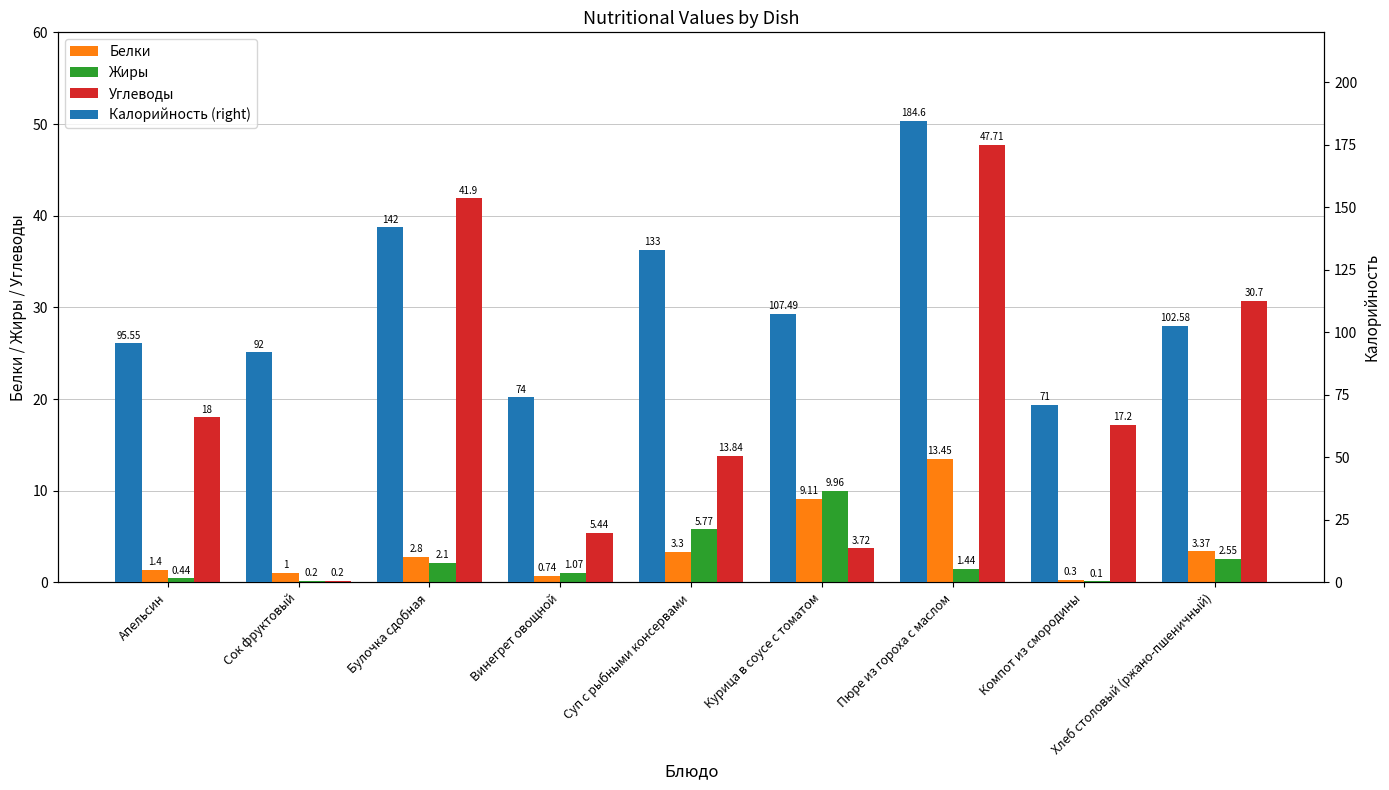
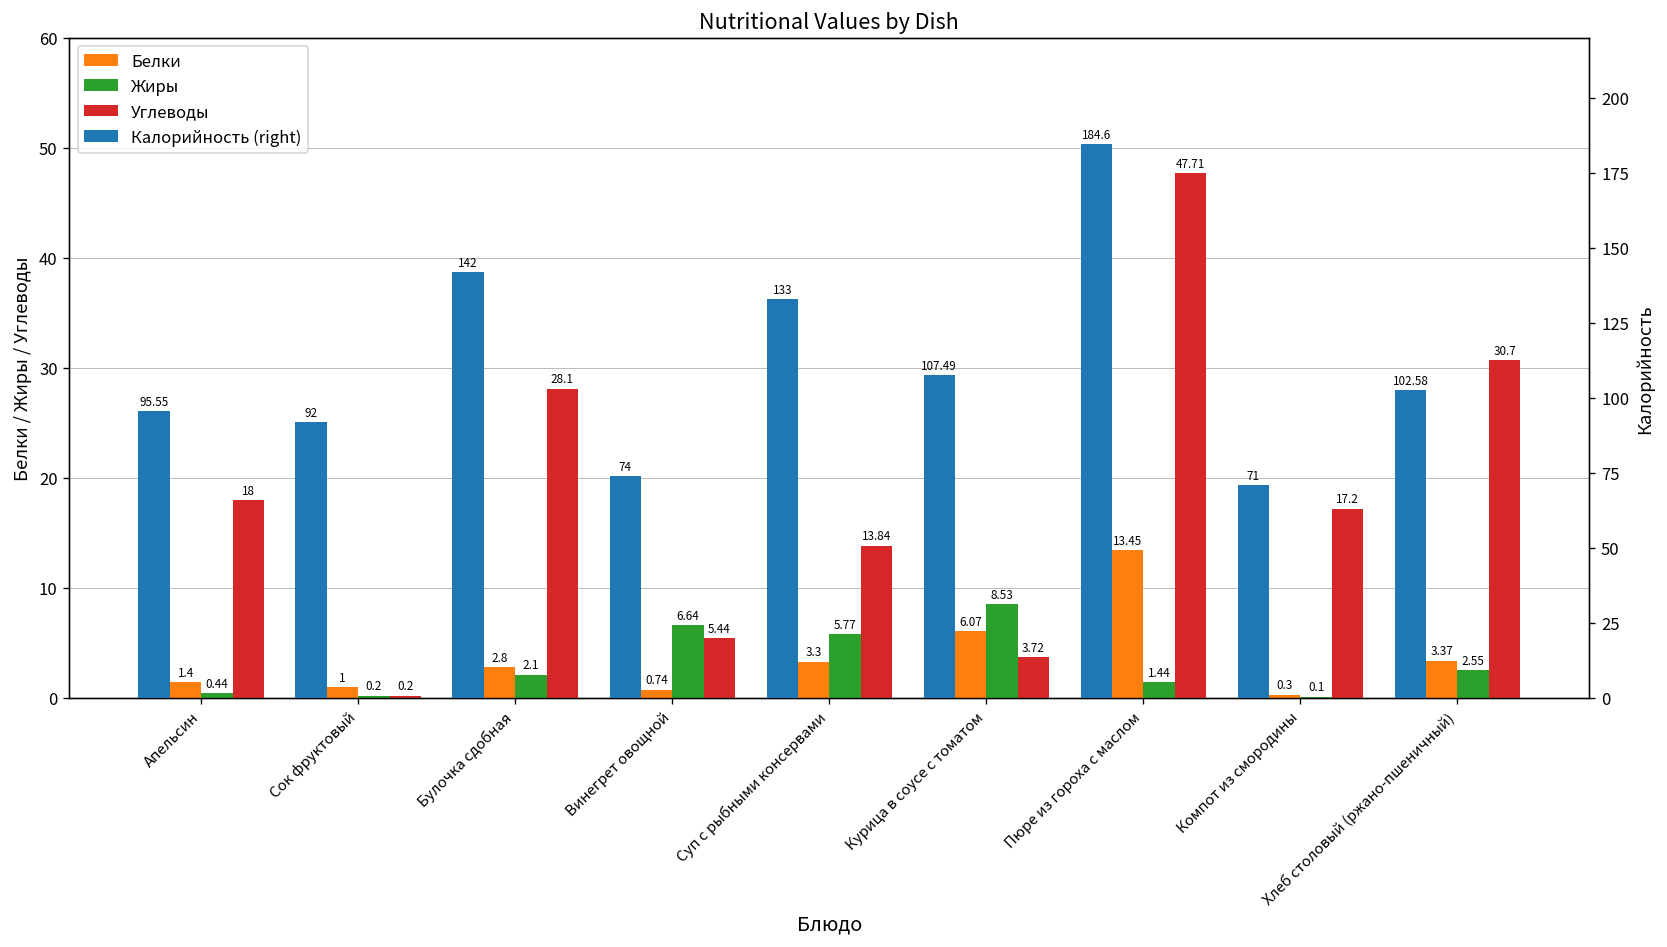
Углеводы, Булочка сдобная: 41.9 -> 28.1
Жиры, Винегрет овощной: 1.07 -> 6.64
Белки, Курица в соусе с томатом: 9.11 -> 6.07
Жиры, Курица в соусе с томатом: 9.96 -> 8.53
